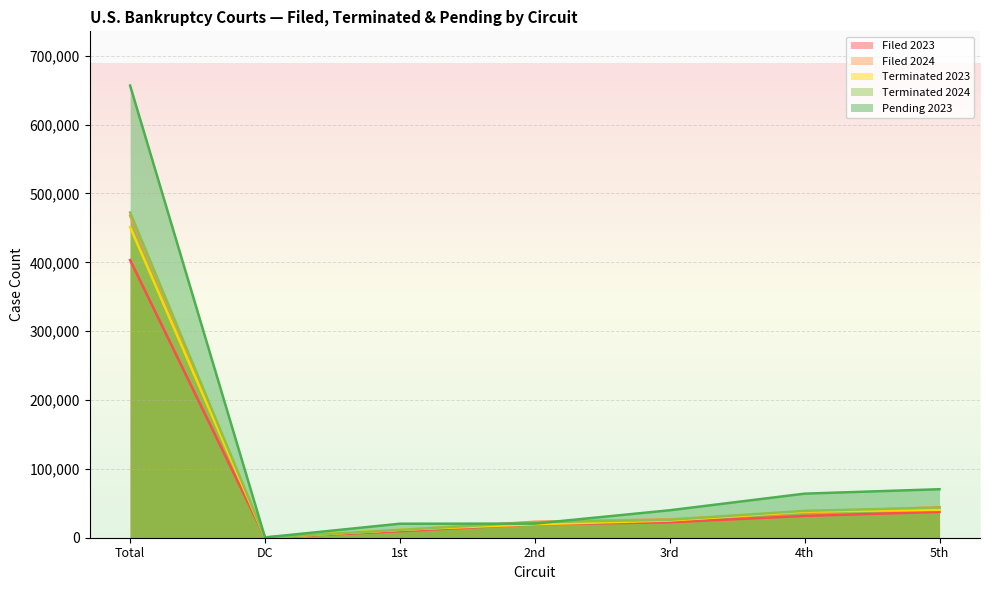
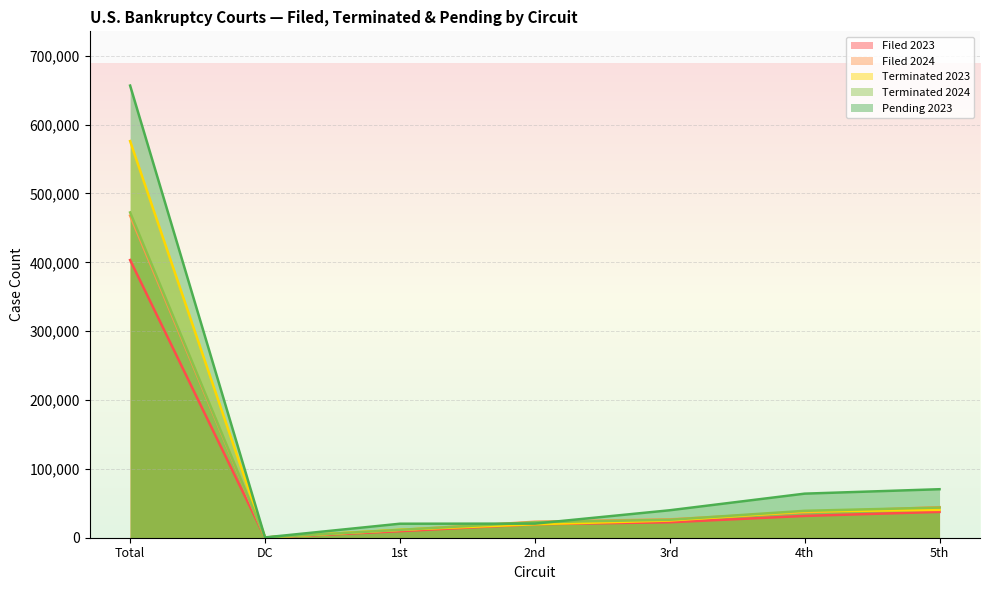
Terminated 2023, Total: 450,000 -> 580,000
